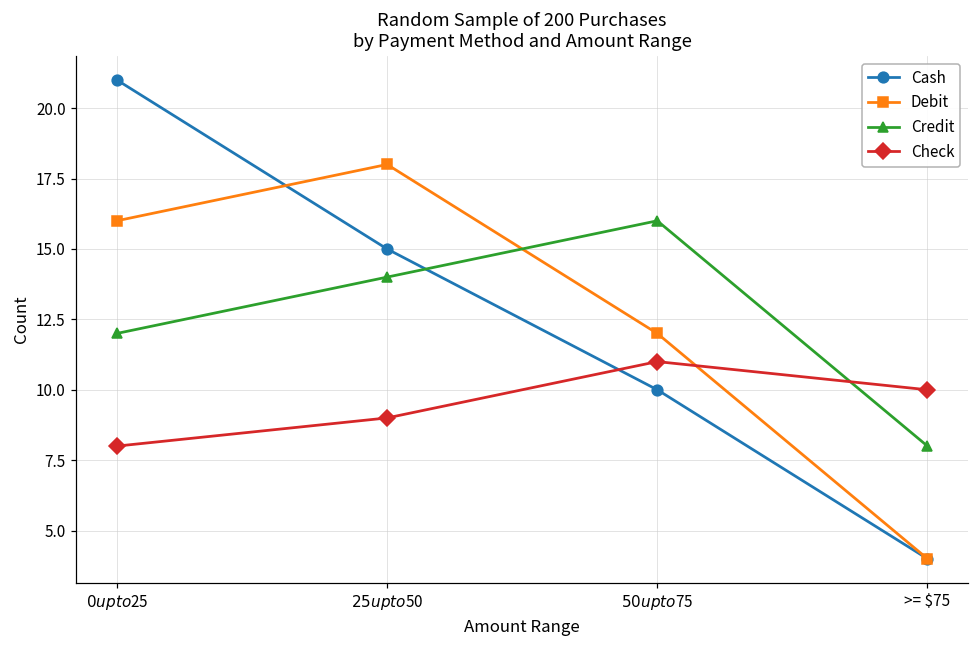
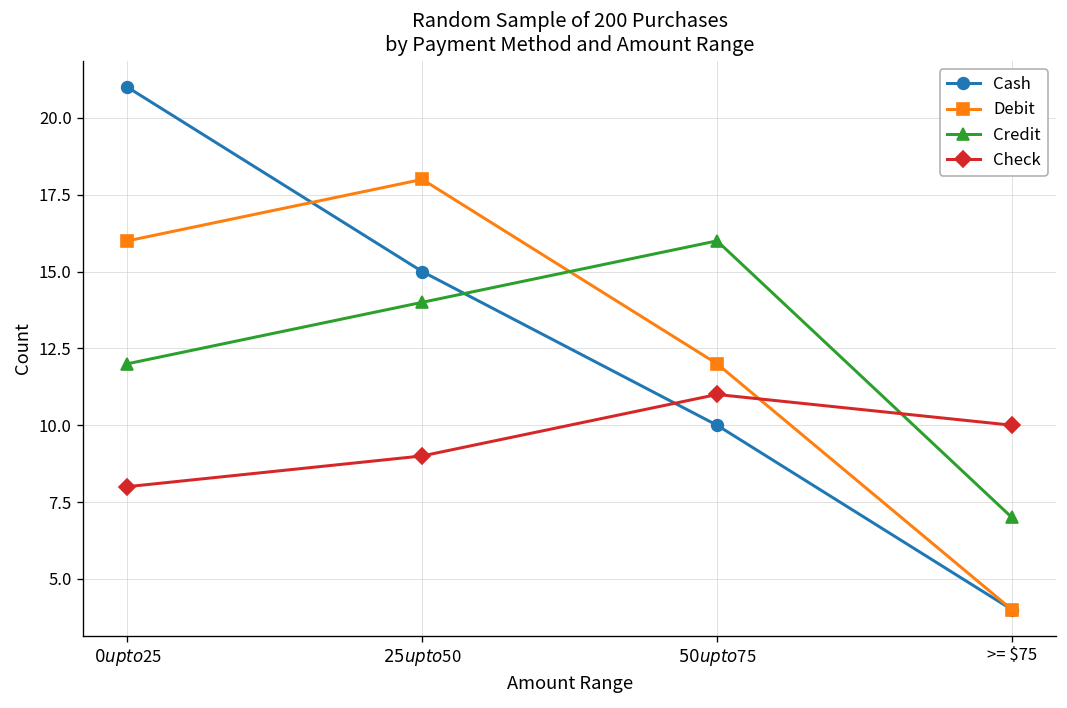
Credit, >= $75: 8 -> 7
